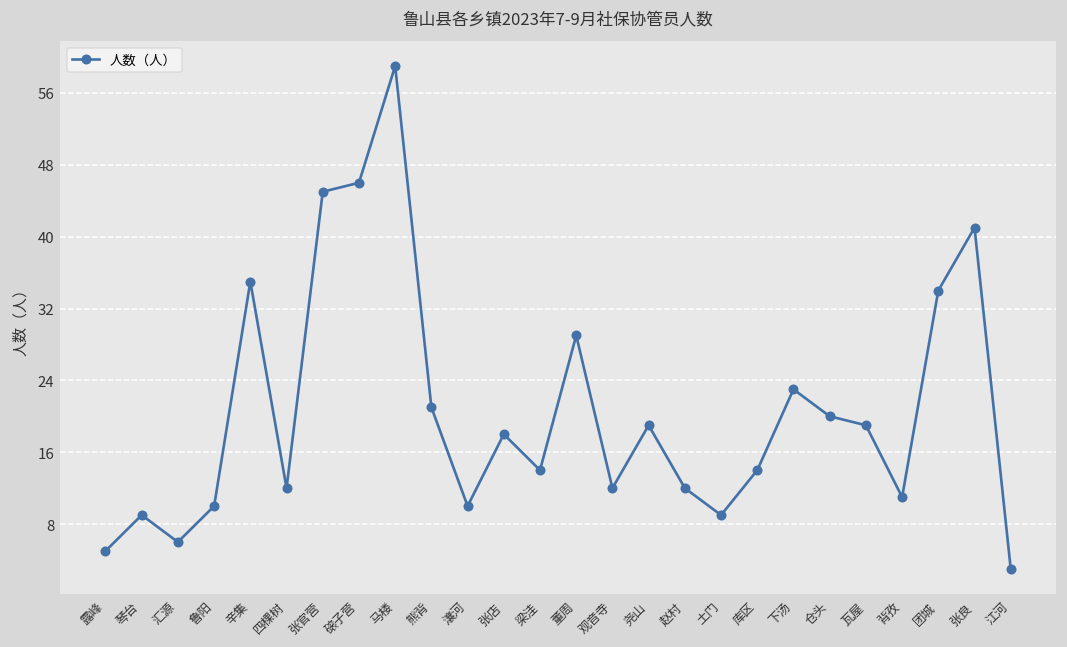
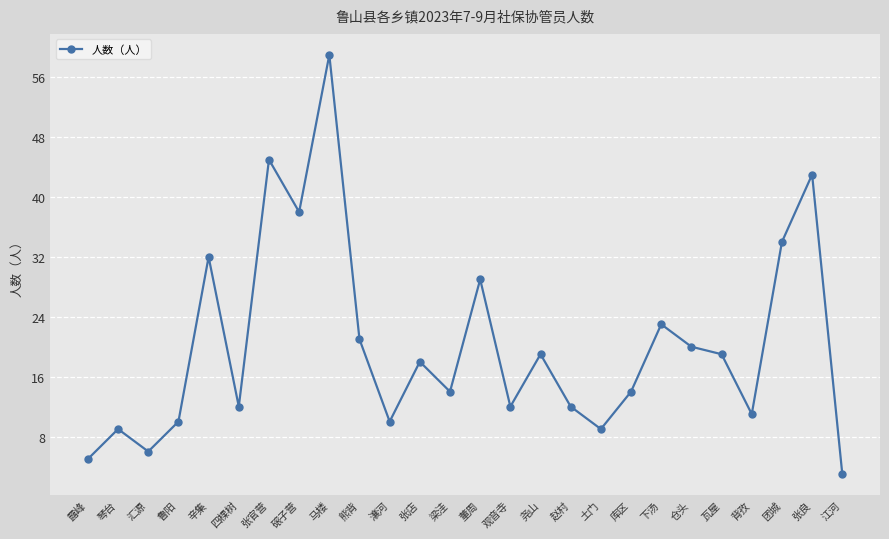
辛集: 35 -> 32
磙子营: 46 -> 38
张良: 41 -> 43
